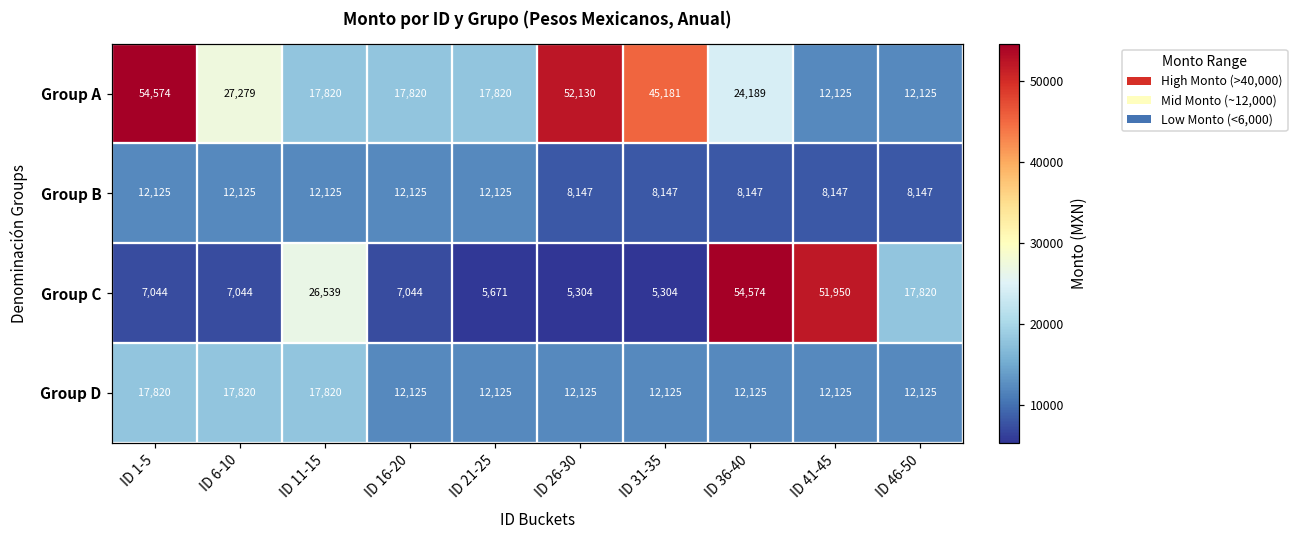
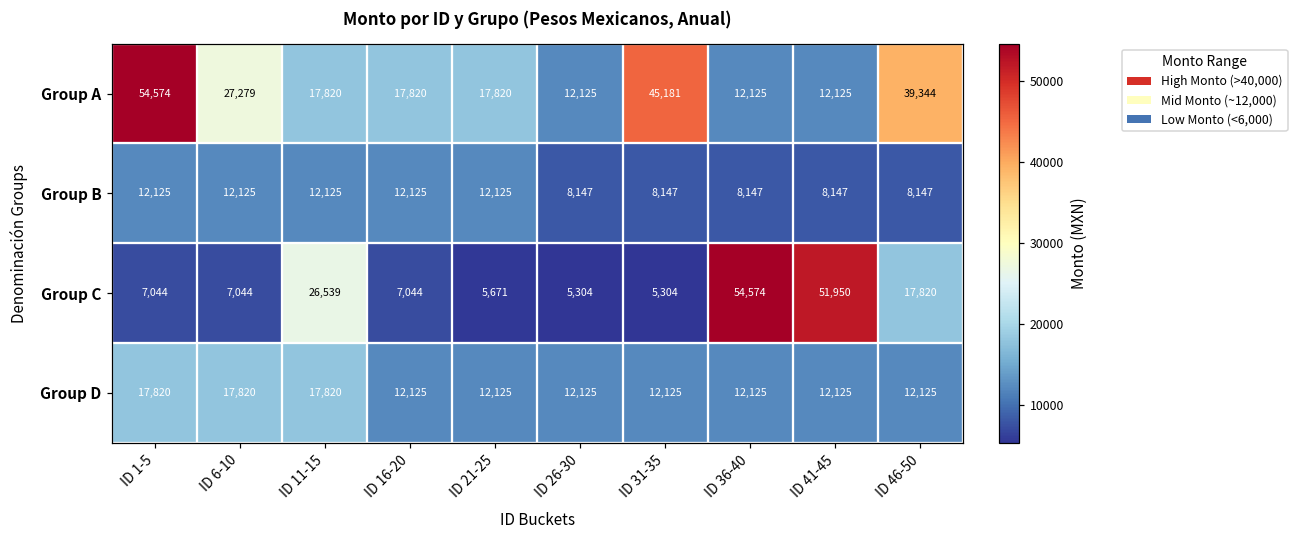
Group A, ID 26-30: 52,130 -> 12,125
Group A, ID 36-40: 24,189 -> 12,125
Group A, ID 46-50: 12,125 -> 39,344
